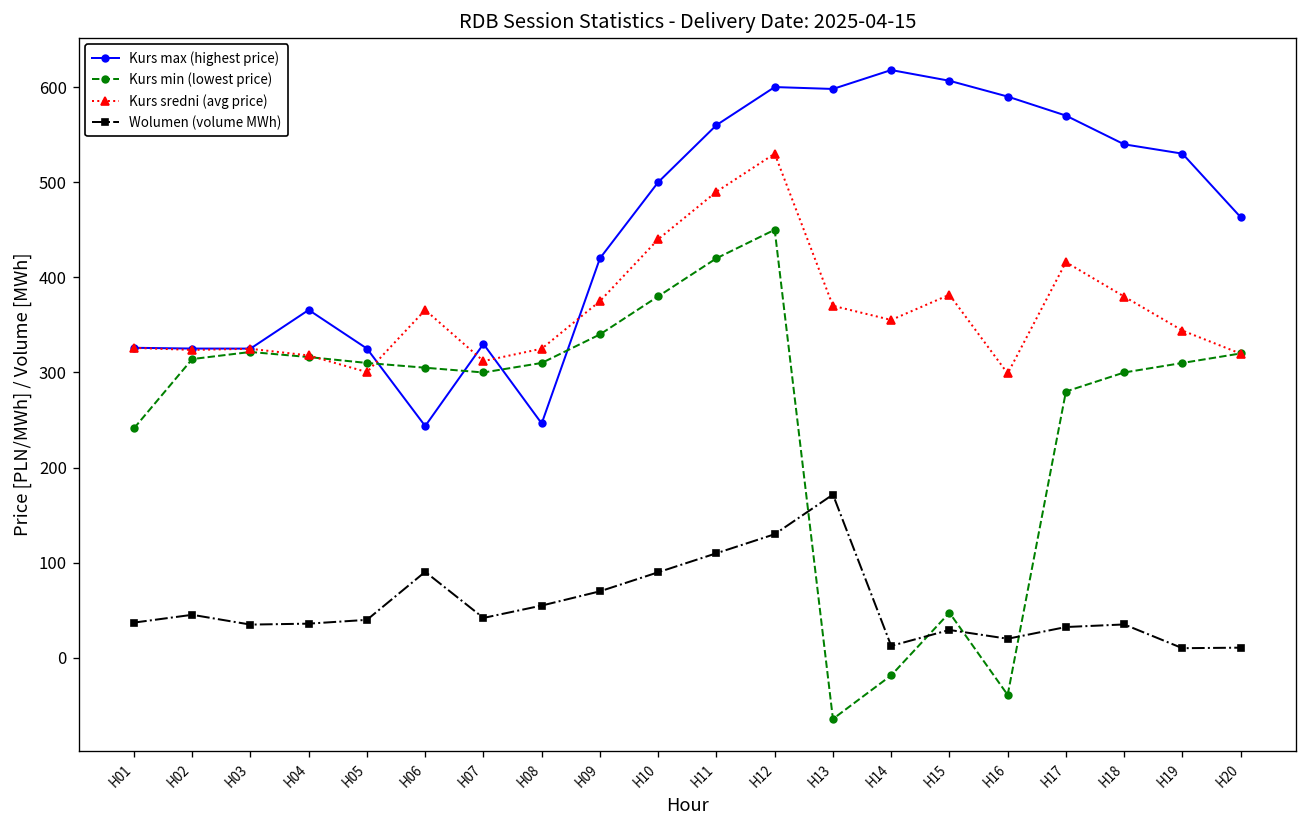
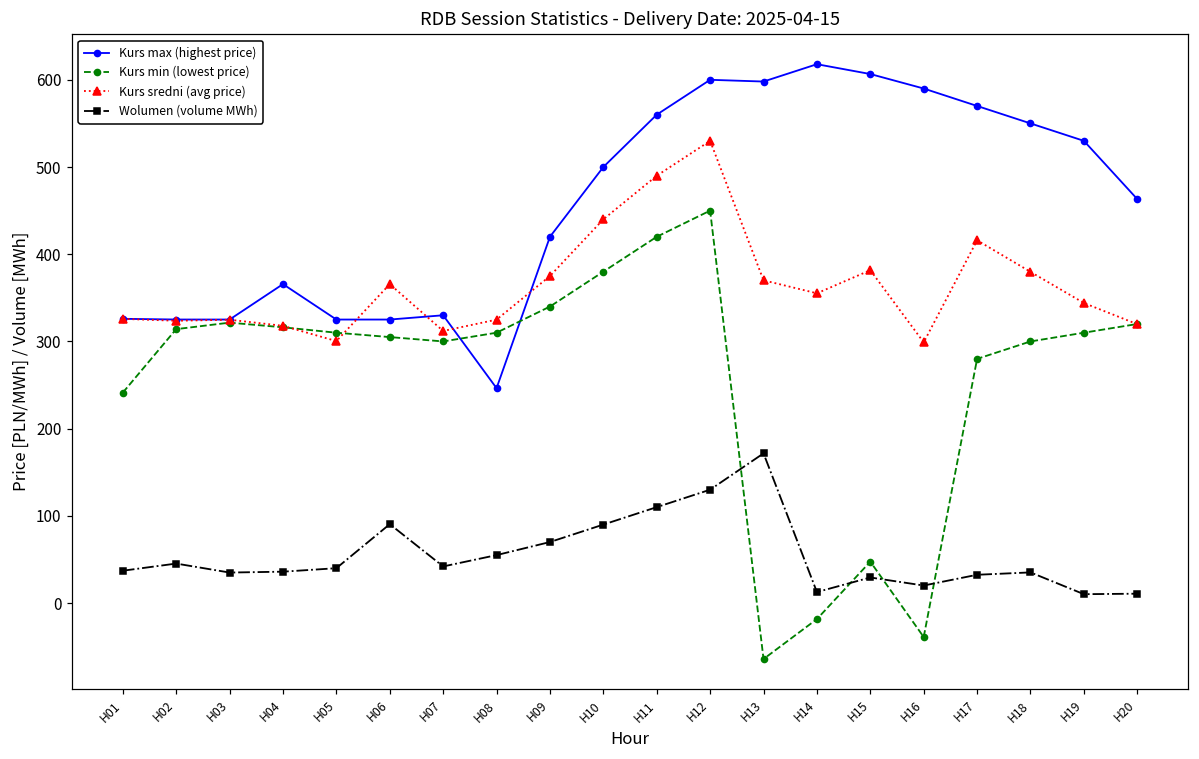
Kurs max (highest price), H06: 240 -> 330
Kurs max (highest price), H18: 540 -> 550
